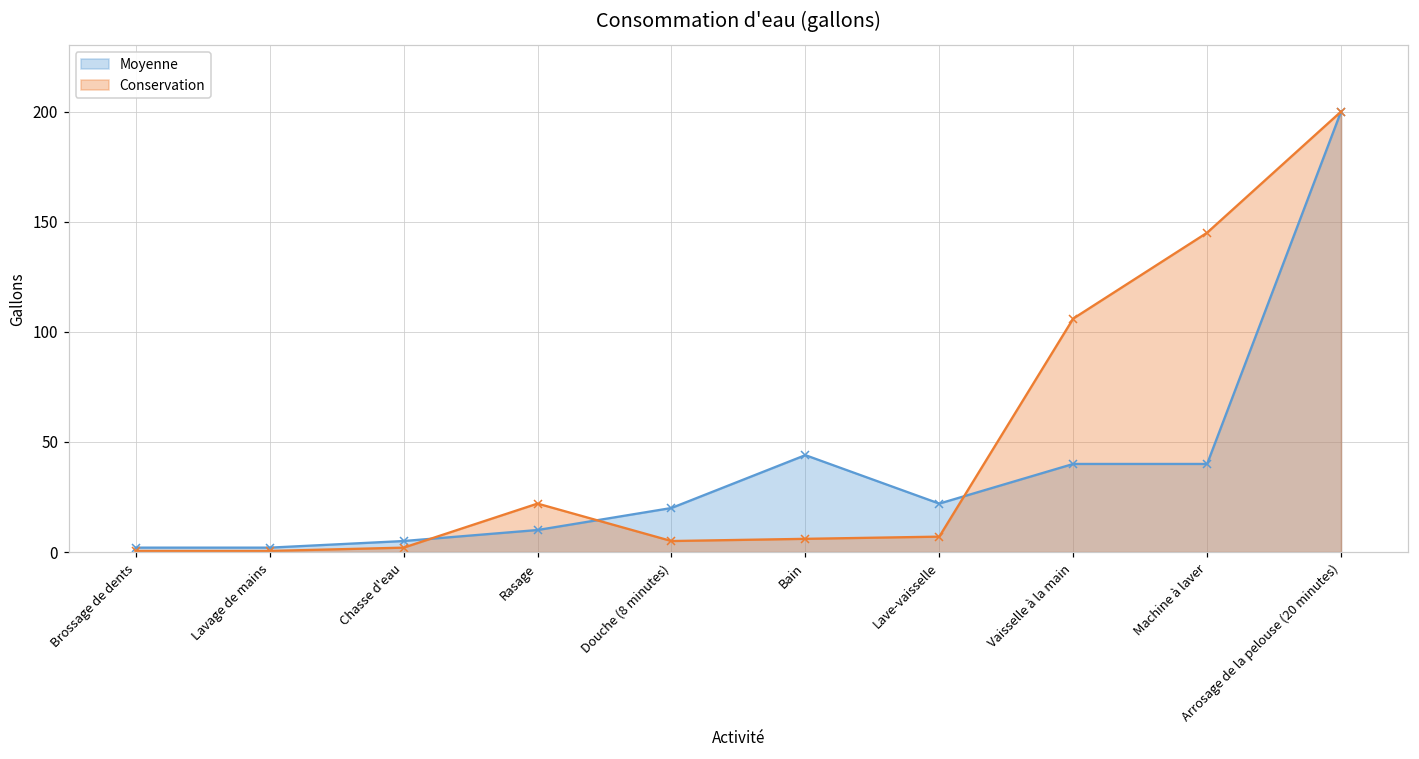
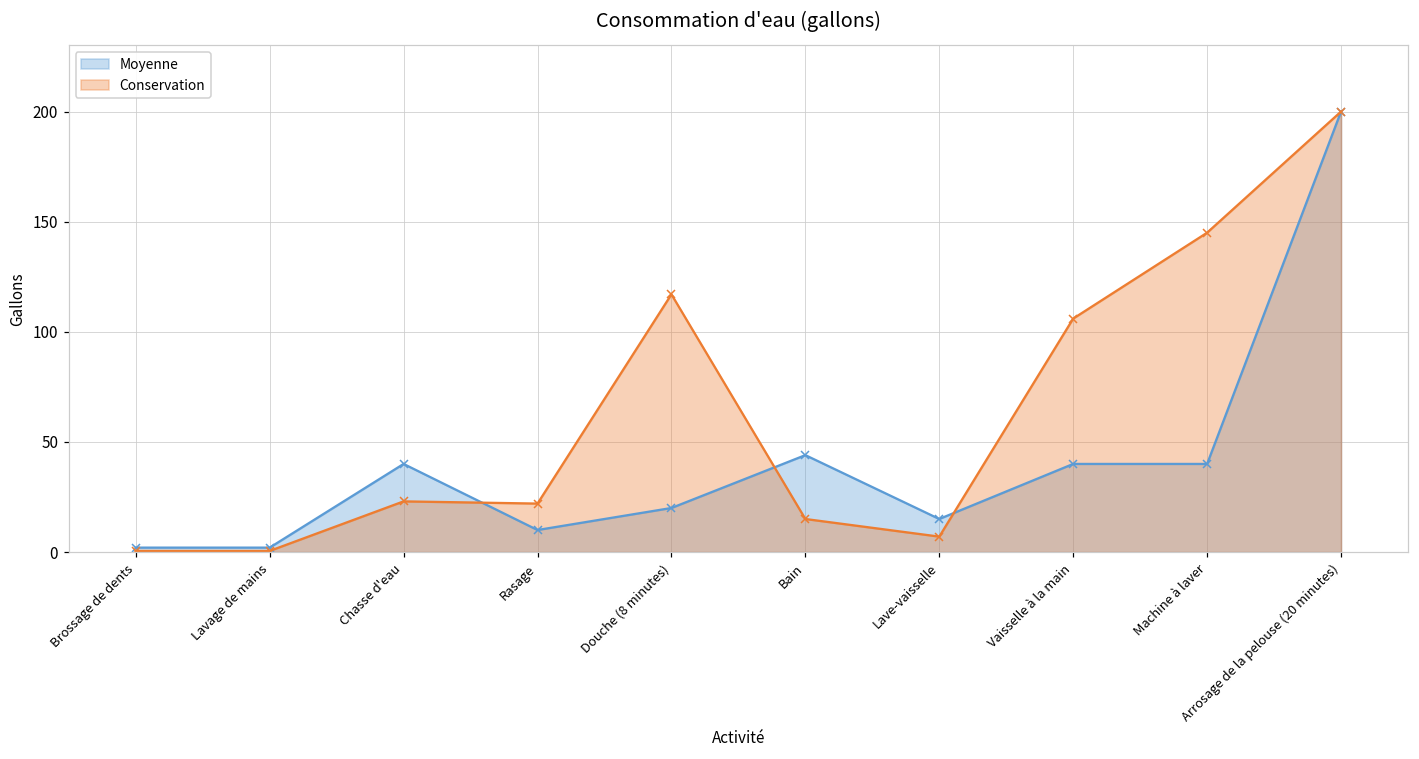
Moyenne, Chasse d'eau: 5 -> 40
Conservation, Chasse d'eau: 2 -> 23
Conservation, Douche (8 minutes): 5 -> 117
Conservation, Bain: 6 -> 15
Moyenne, Lave-vaisselle: 22 -> 15
